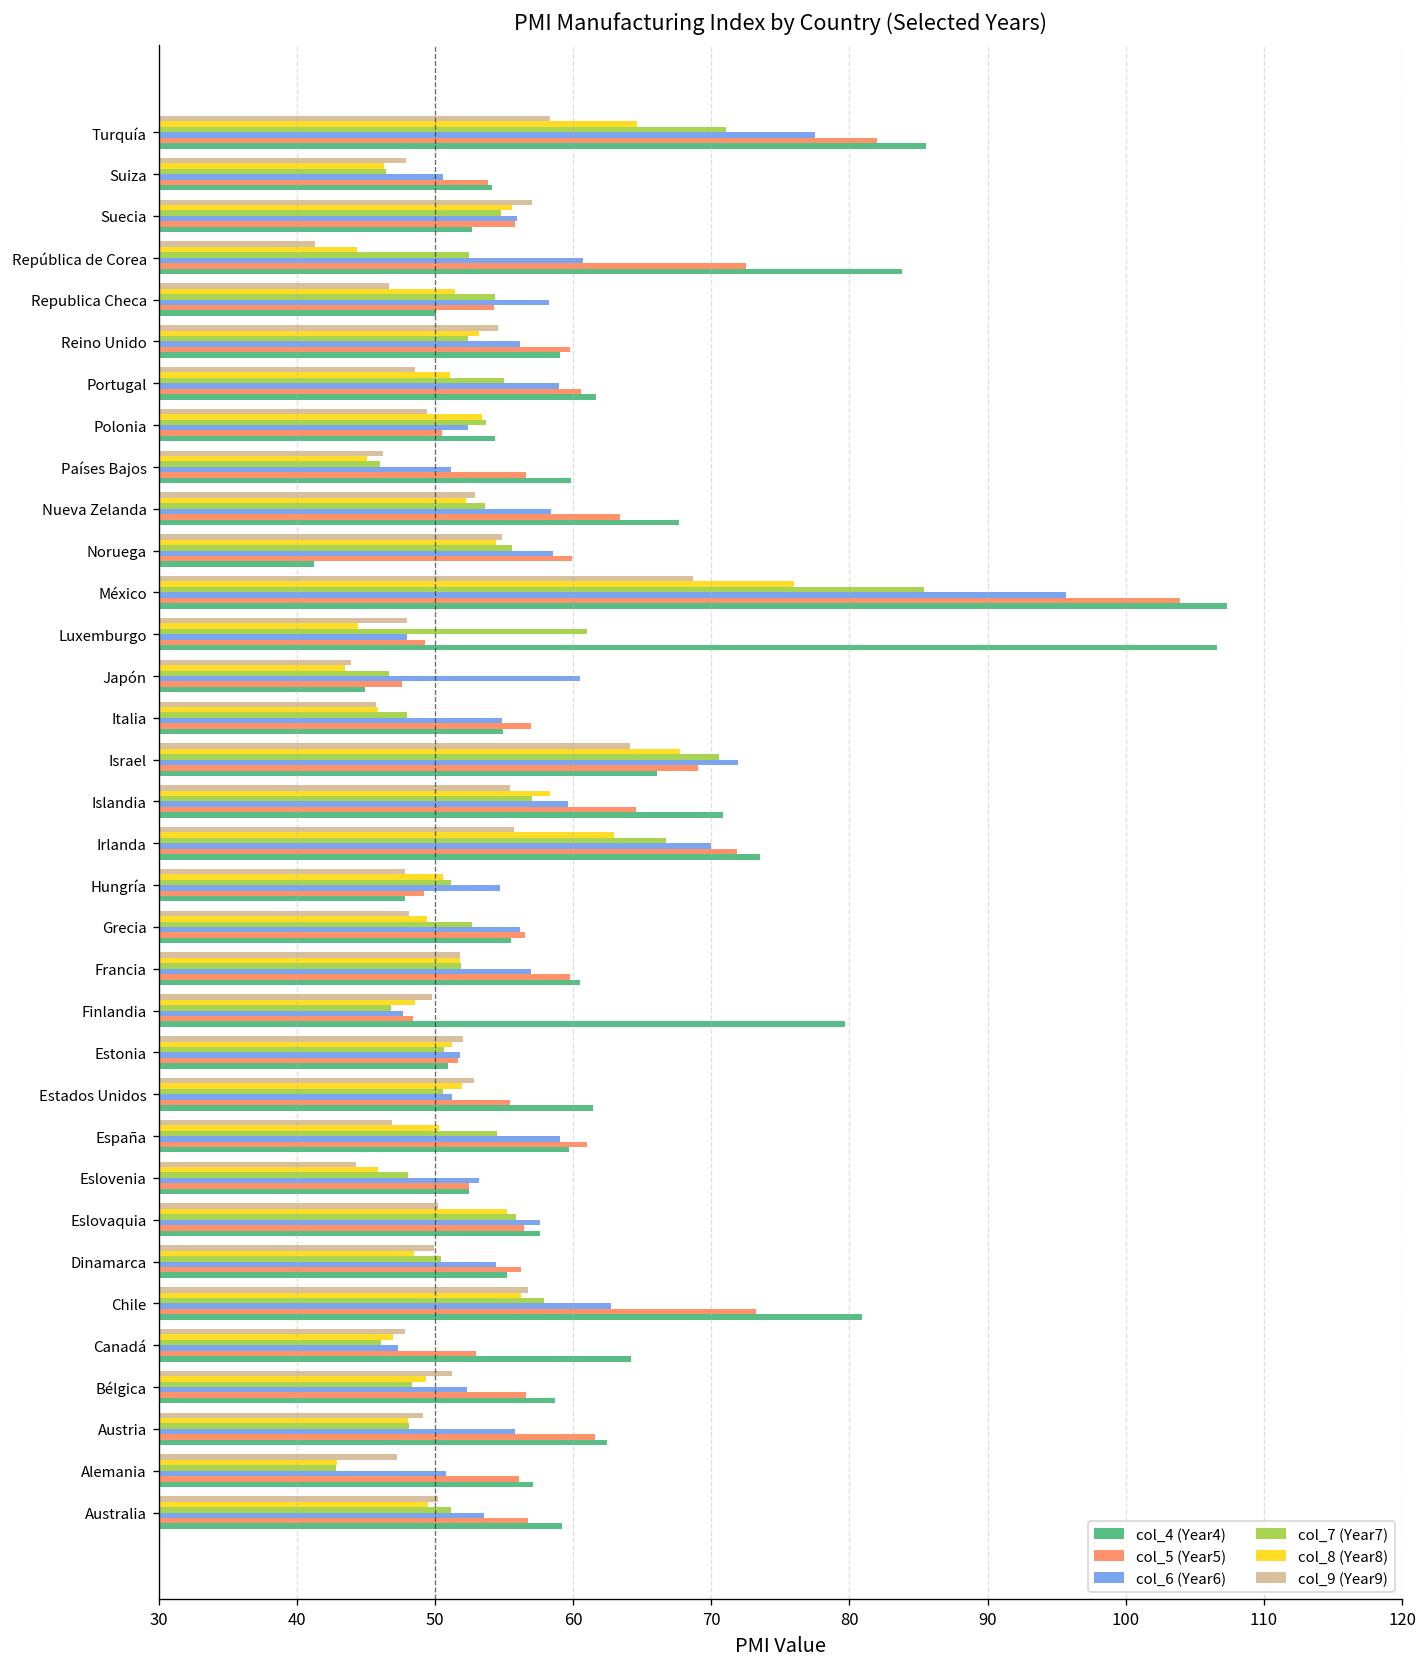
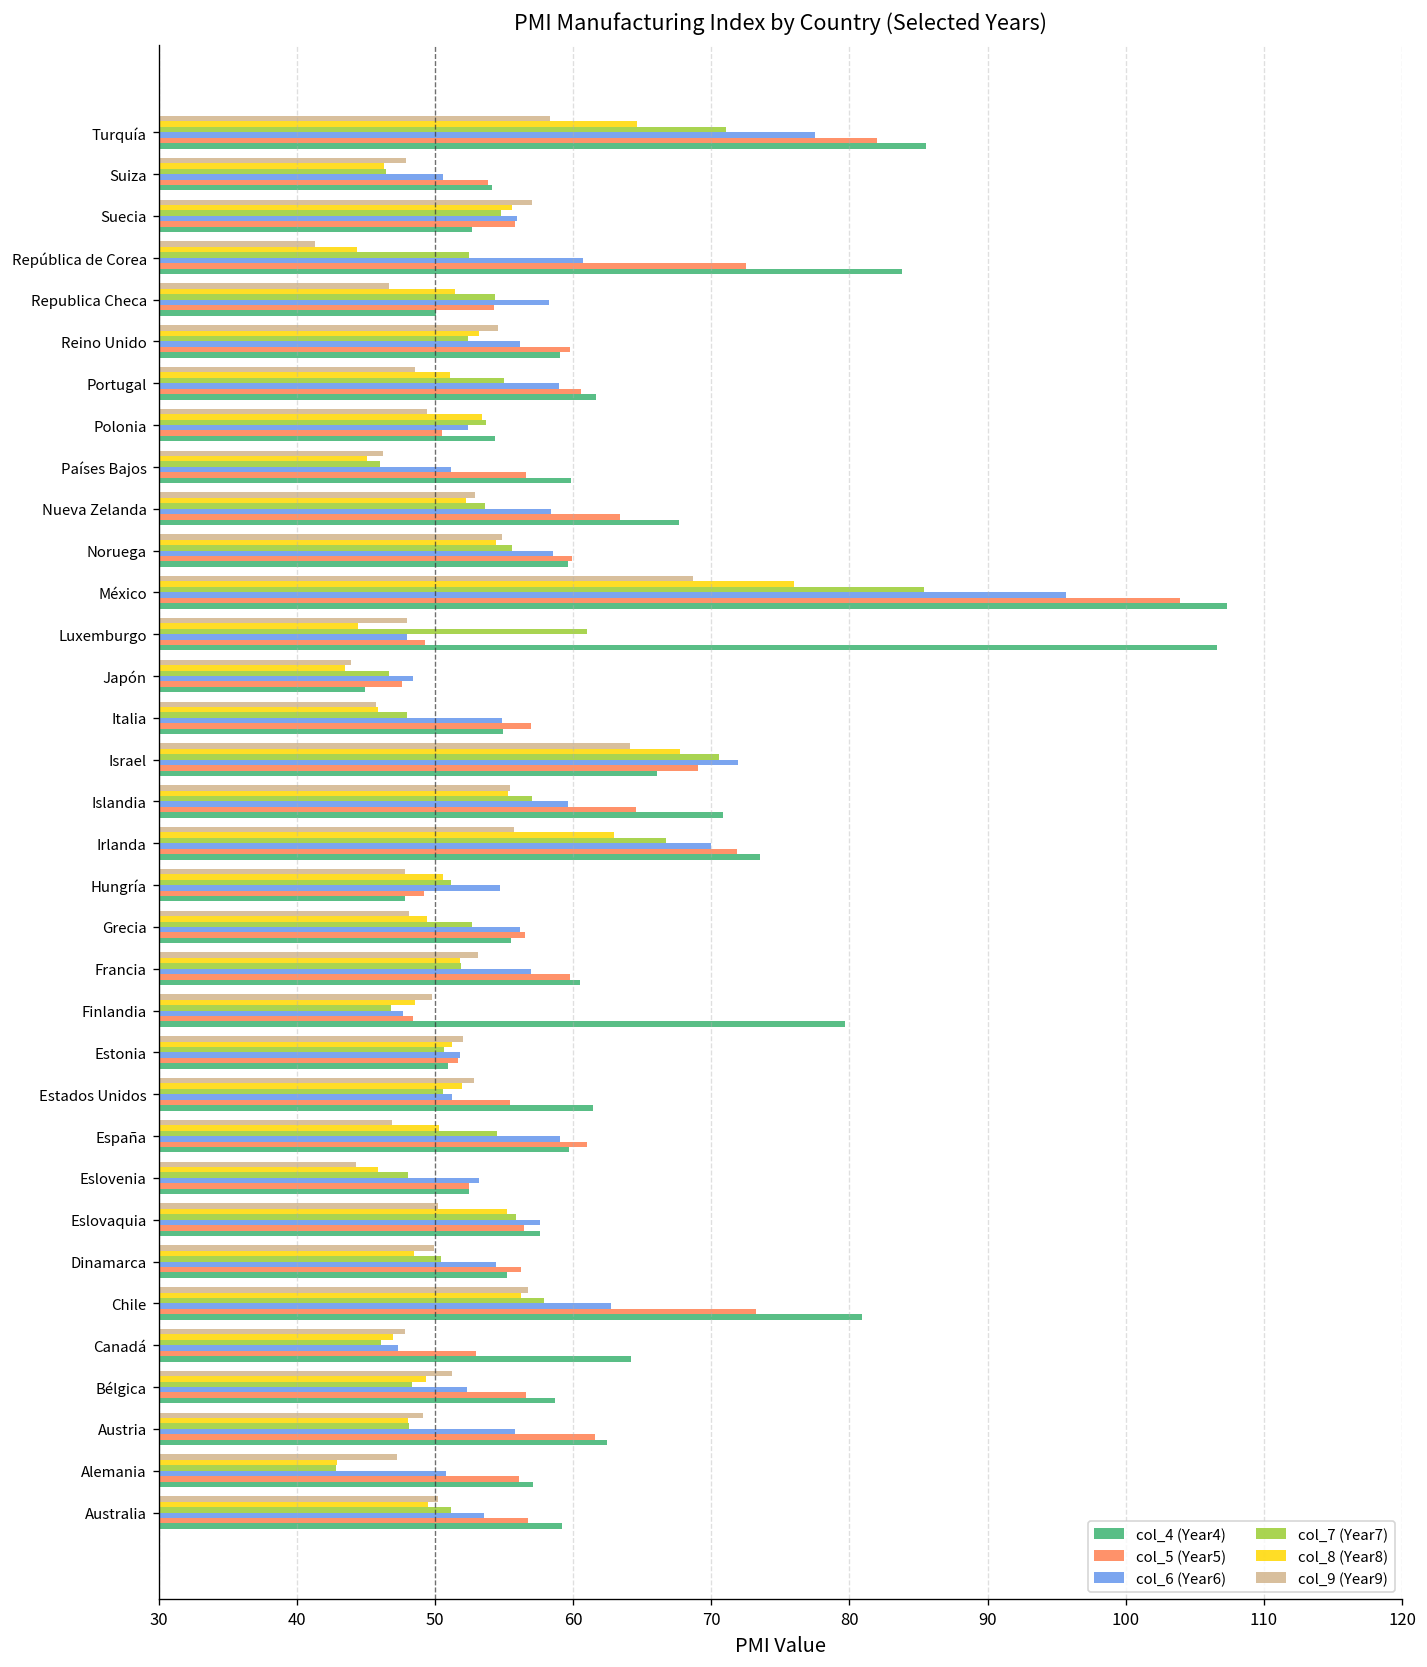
col_4 (Year4), Noruega: 41.2 -> 59.7
col_6 (Year6), Japón: 60.5 -> 48.4
col_8 (Year8), Islandia: 58.3 -> 55.3
col_9 (Year9), Francia: 51.8 -> 53.1
